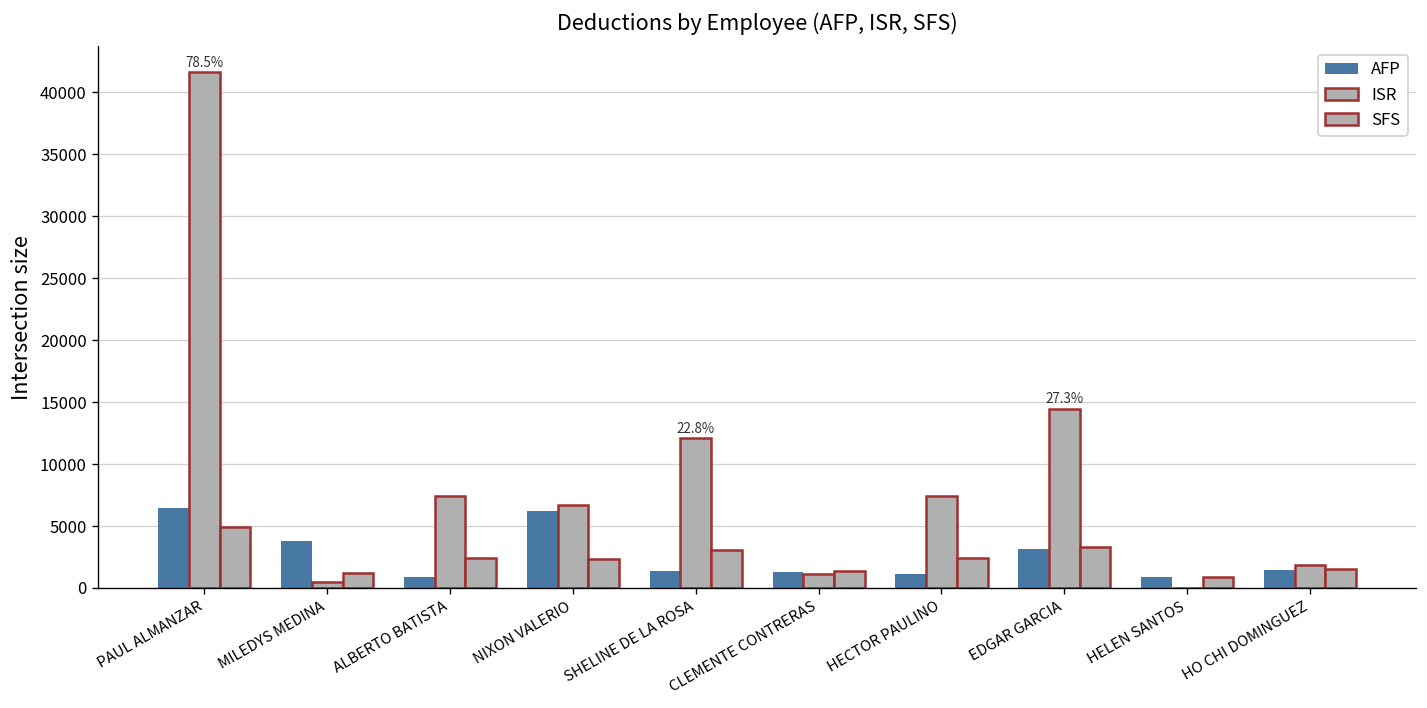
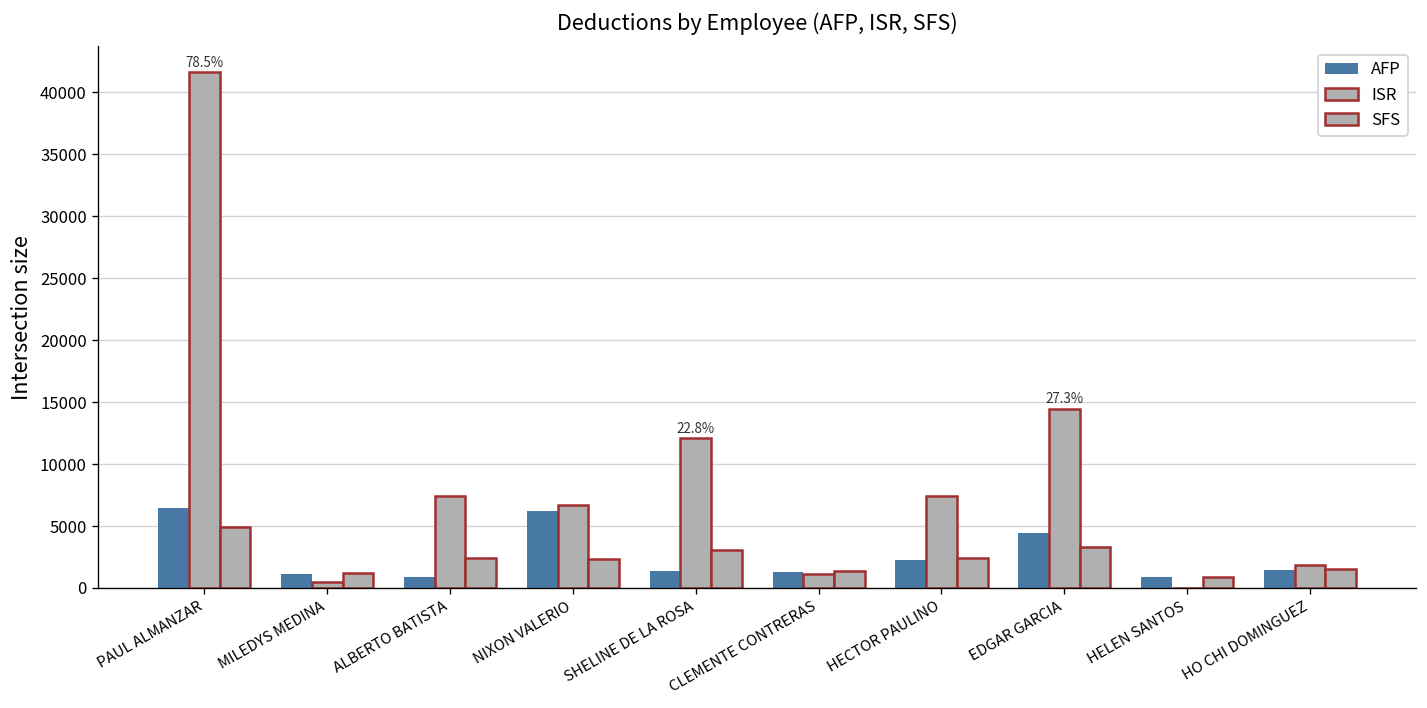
AFP, MILEDYS MEDINA: 3800 -> 1100
AFP, HECTOR PAULINO: 1100 -> 2300
AFP, EDGAR GARCIA: 3200 -> 4400
